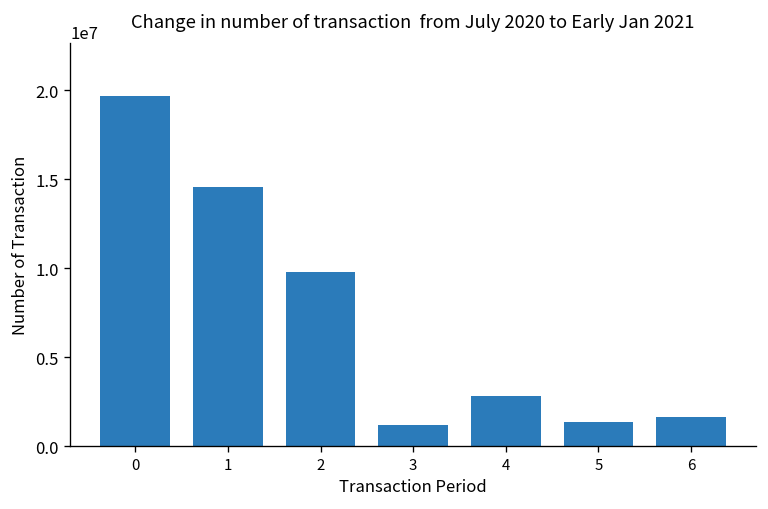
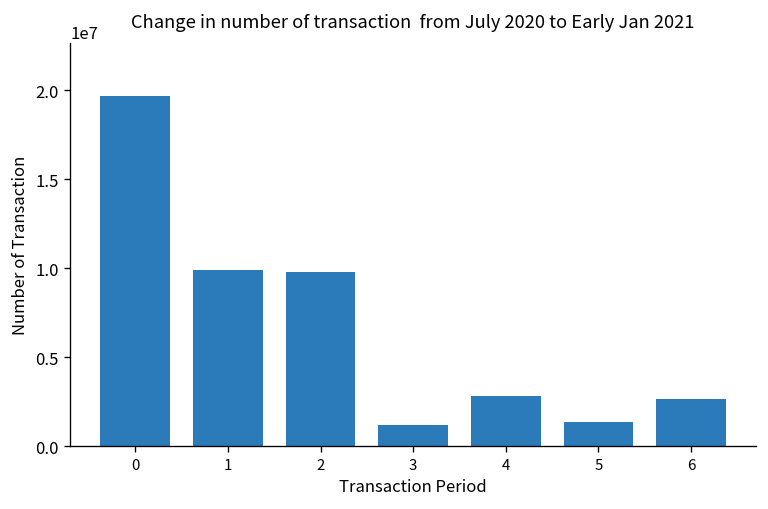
1: 14500000 -> 9900000
6: 1700000 -> 2700000
